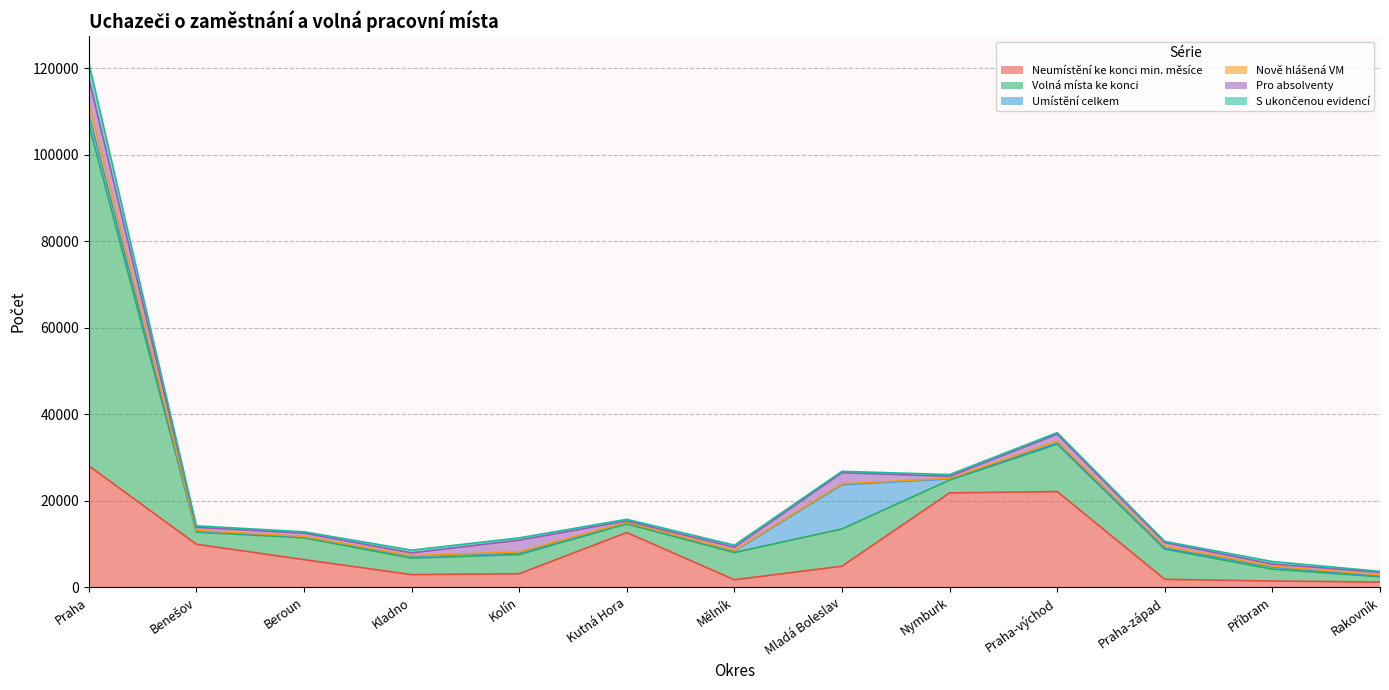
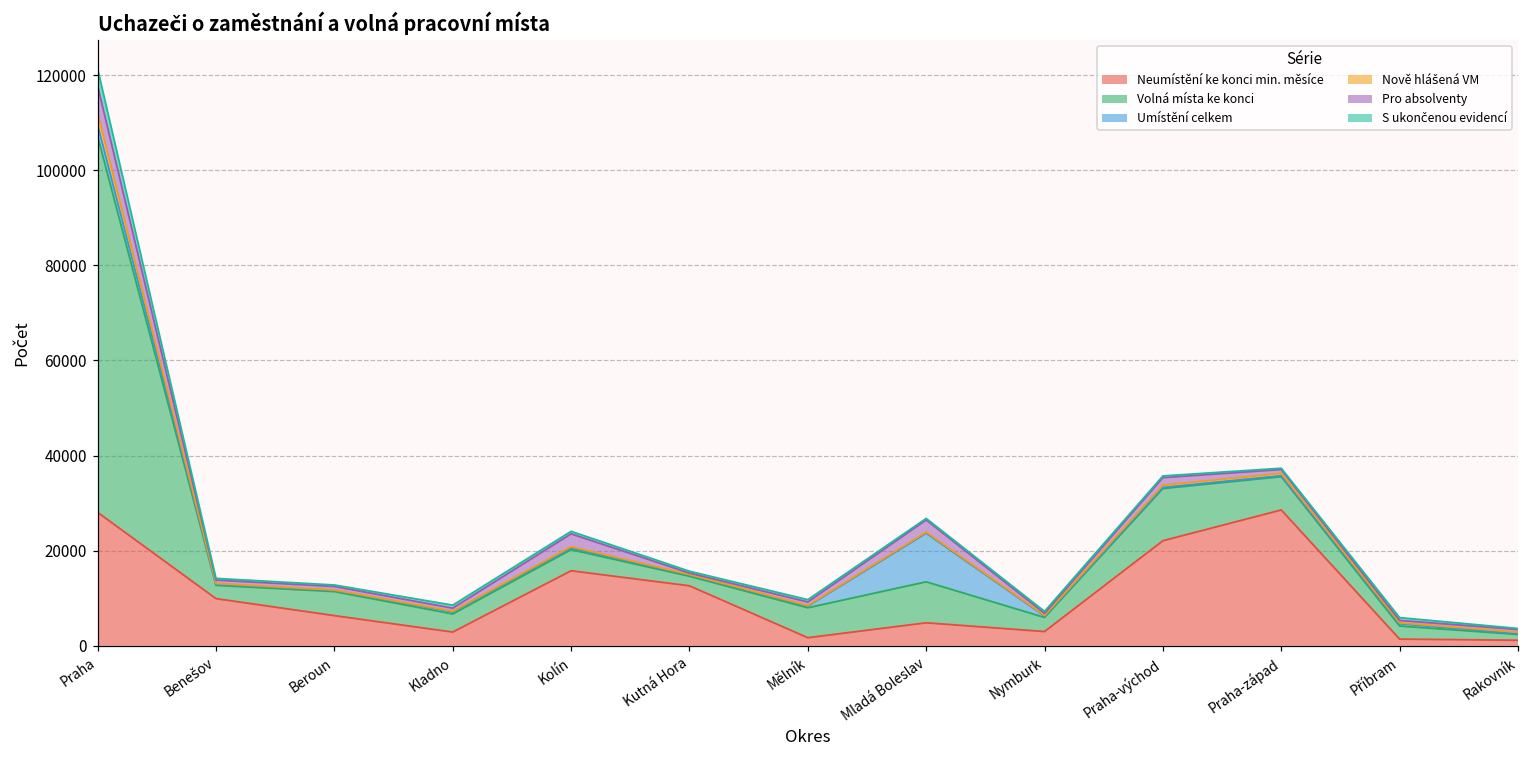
Neumístění ke konci min. měsíce, Kolín: 3000 -> 16000
Neumístění ke konci min. měsíce, Nymburk: 22000 -> 3000
Neumístění ke konci min. měsíce, Praha-západ: 2000 -> 29000
